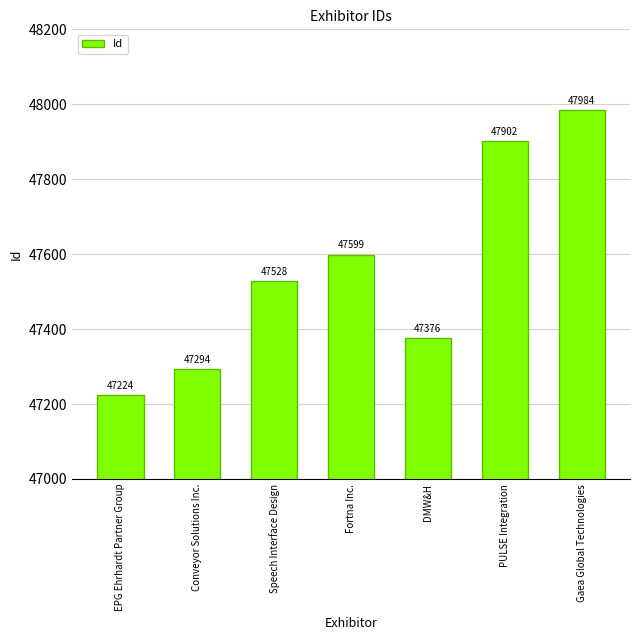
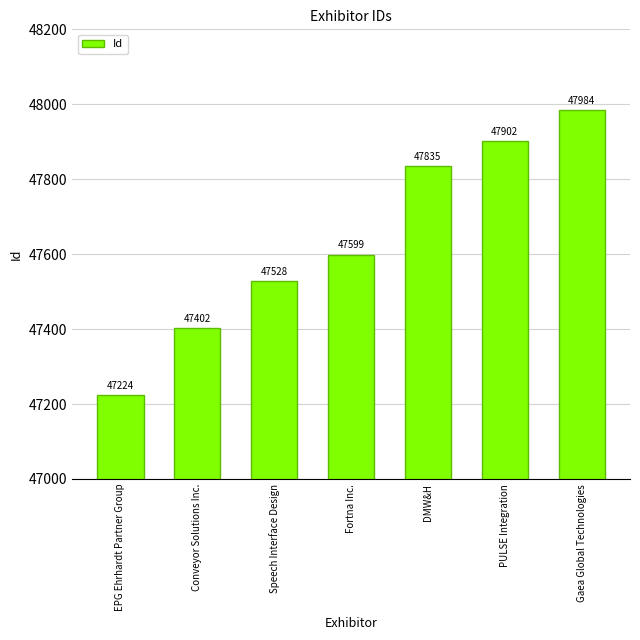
Conveyor Solutions Inc.: 47294 -> 47402
DMW&H: 47376 -> 47835
